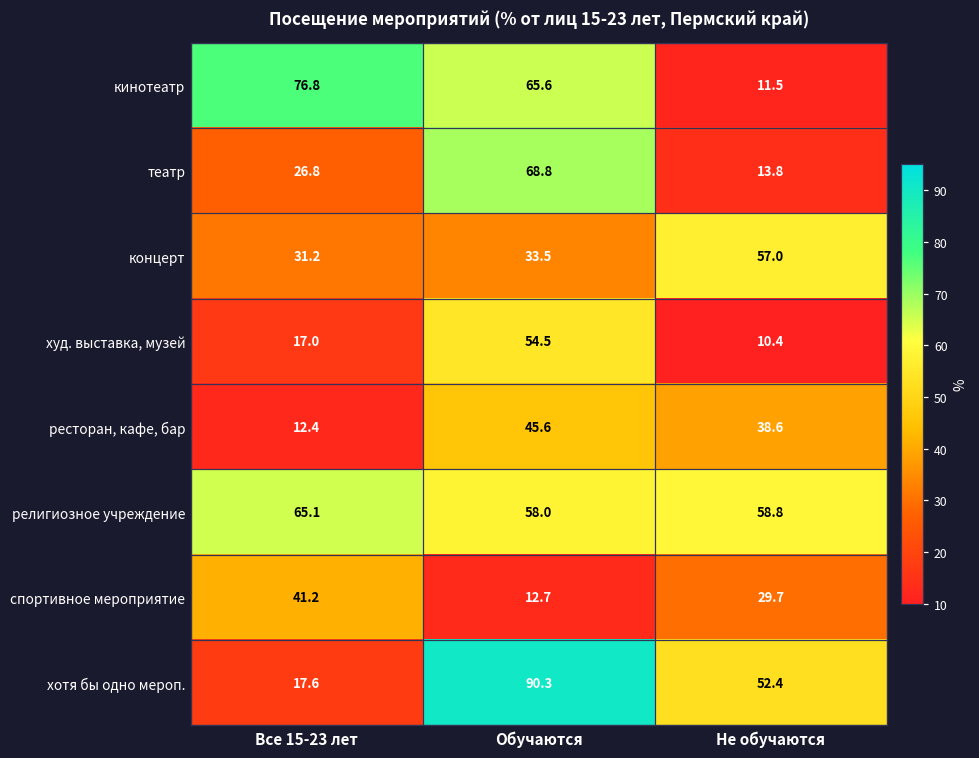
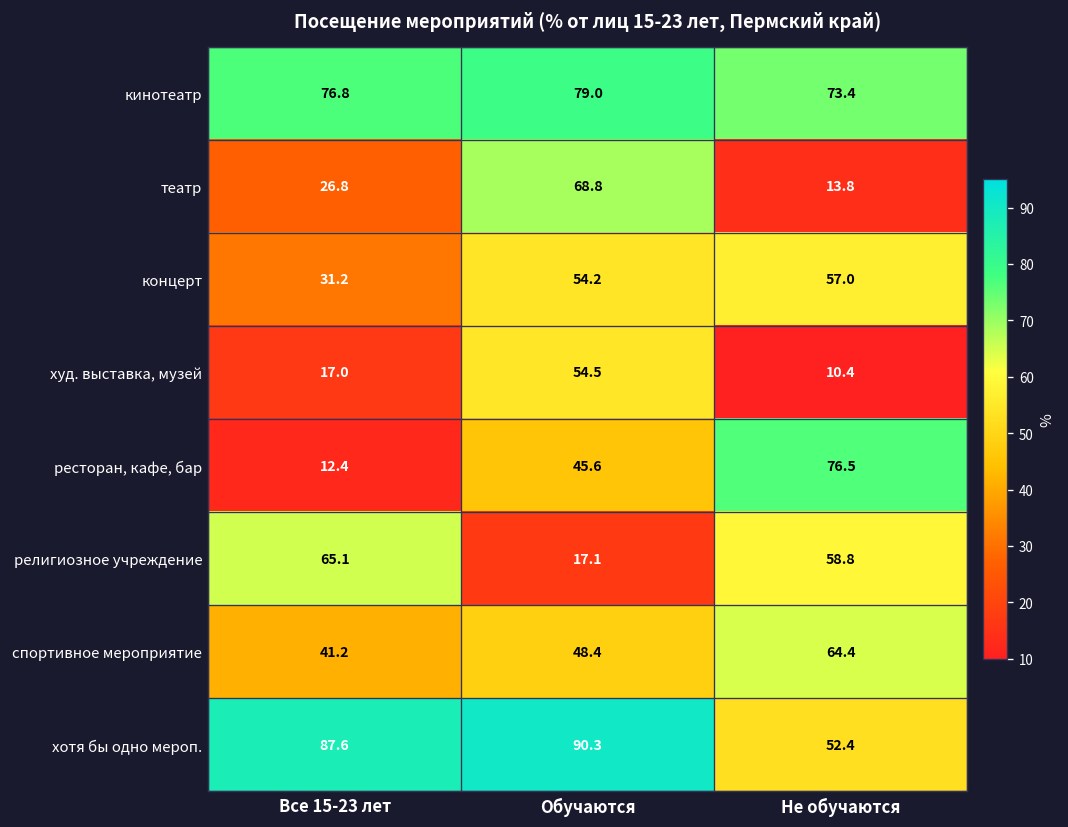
кинотеатр, Обучаются: 65.6 -> 79.0
кинотеатр, Не обучаются: 11.5 -> 73.4
концерт, Обучаются: 33.5 -> 54.2
ресторан, кафе, бар, Не обучаются: 38.6 -> 76.5
религиозное учреждение, Обучаются: 58.0 -> 17.1
спортивное мероприятие, Обучаются: 12.7 -> 48.4
спортивное мероприятие, Не обучаются: 29.7 -> 64.4
хотя бы одно мероп., Все 15-23 лет: 17.6 -> 87.6
